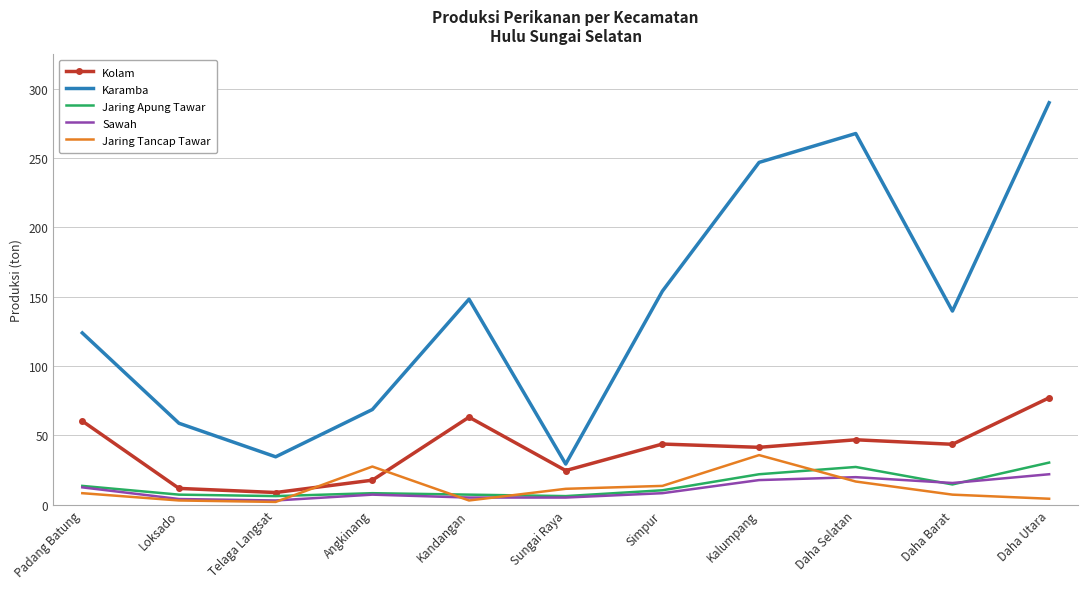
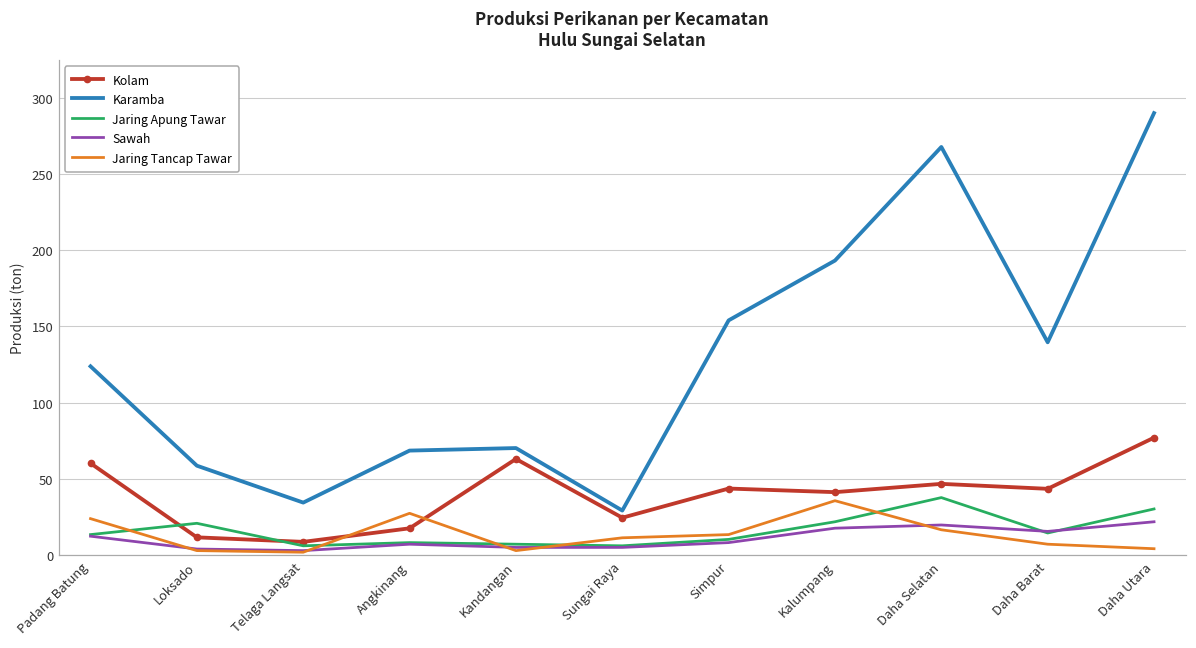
Jaring Tancap Tawar, Padang Batung: 8 -> 24
Jaring Apung Tawar, Loksado: 7 -> 21
Karamba, Kandangan: 148 -> 70
Karamba, Kalumpang: 247 -> 193
Jaring Apung Tawar, Daha Selatan: 27 -> 38
